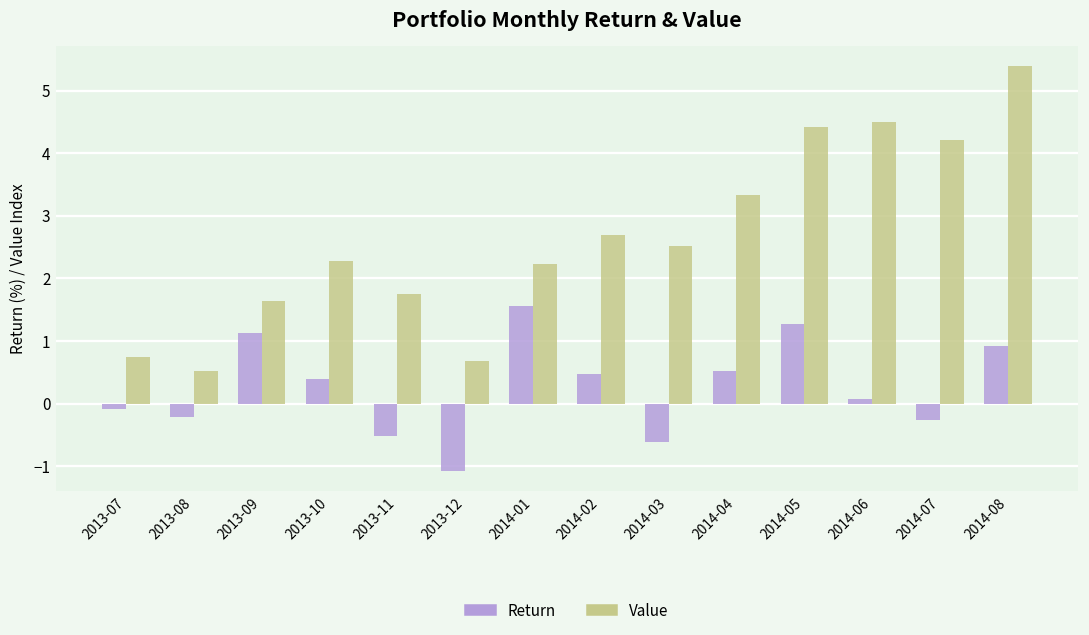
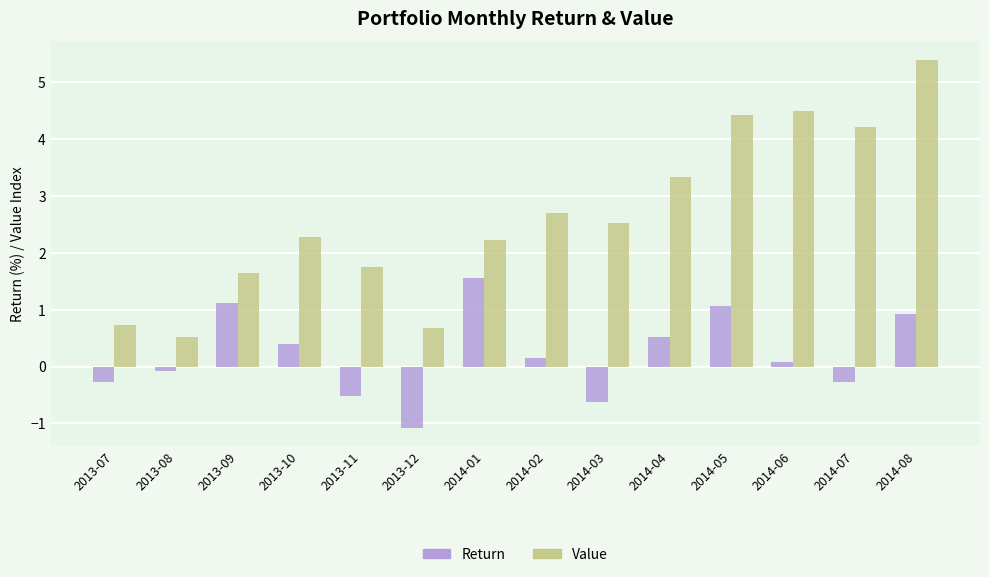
Return, 2013-07: -0.1 -> -0.3
Return, 2013-08: -0.2 -> -0.1
Return, 2014-02: 0.5 -> 0.2
Return, 2014-05: 1.3 -> 1.1
